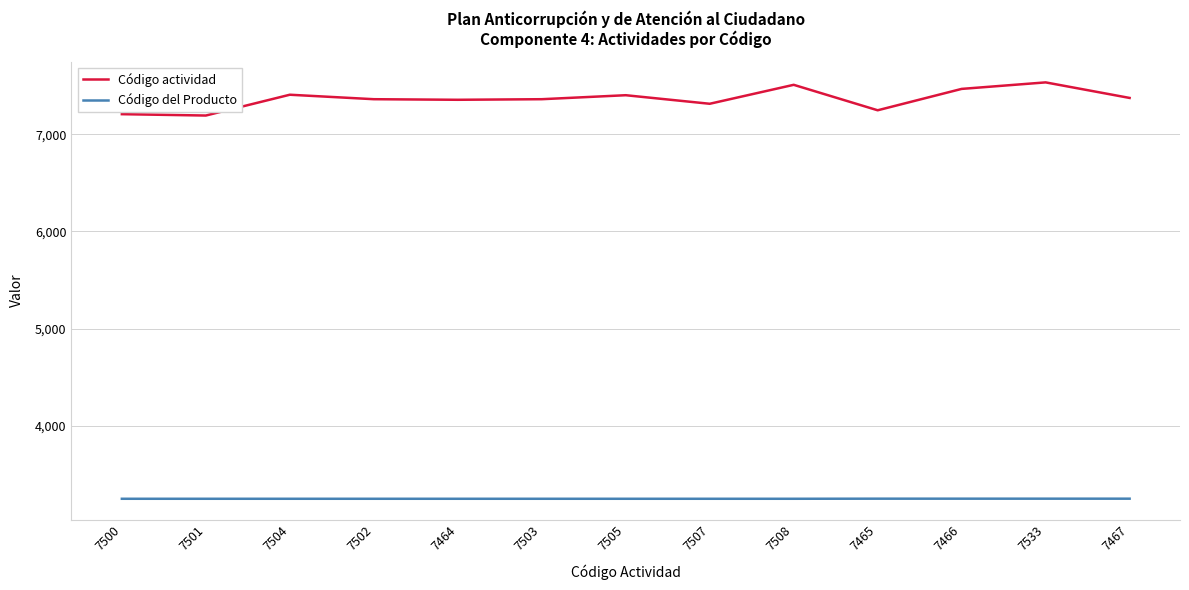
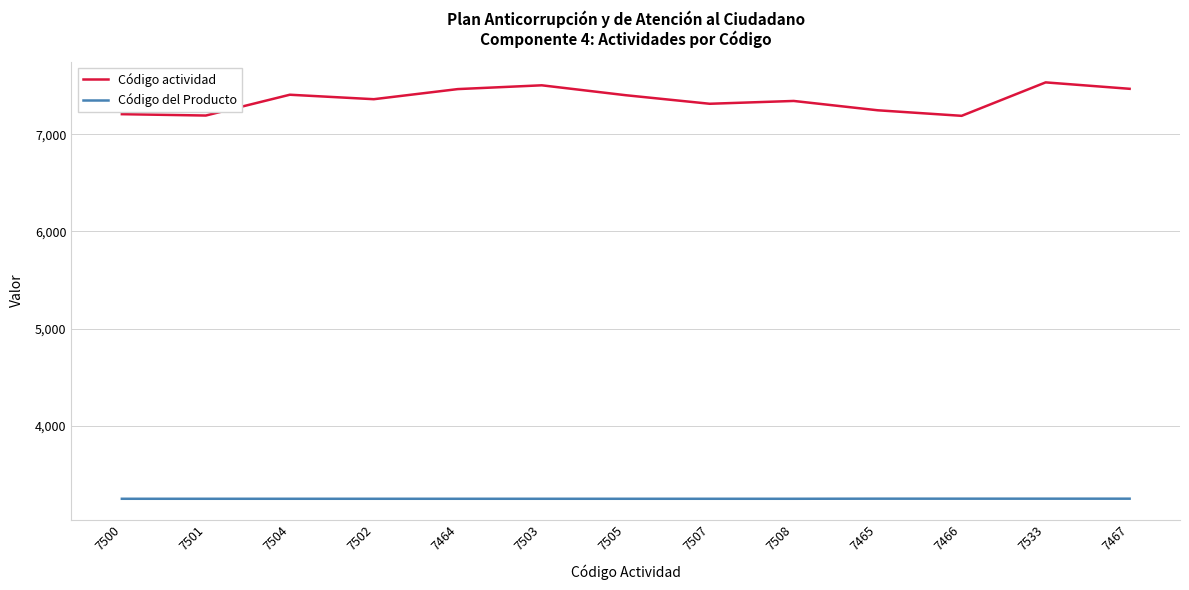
Código actividad, 7464: 7,400 -> 7,500
Código actividad, 7503: 7,400 -> 7,500
Código actividad, 7508: 7,500 -> 7,300
Código actividad, 7466: 7,500 -> 7,200
Código actividad, 7467: 7,400 -> 7,500
